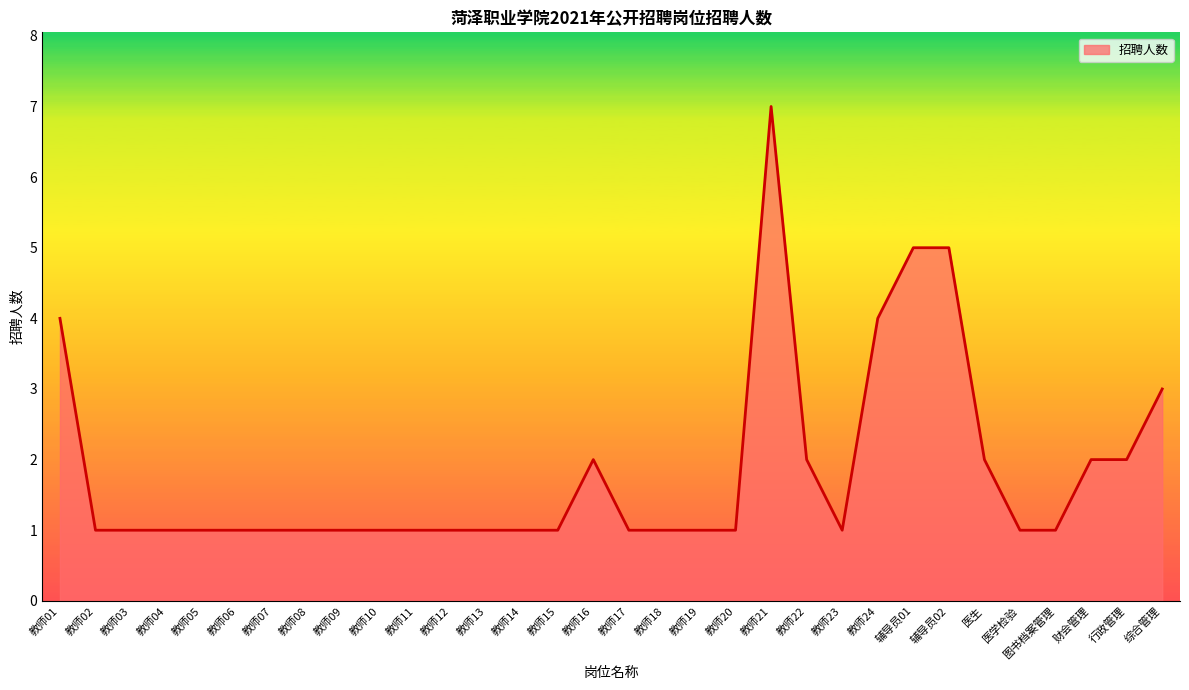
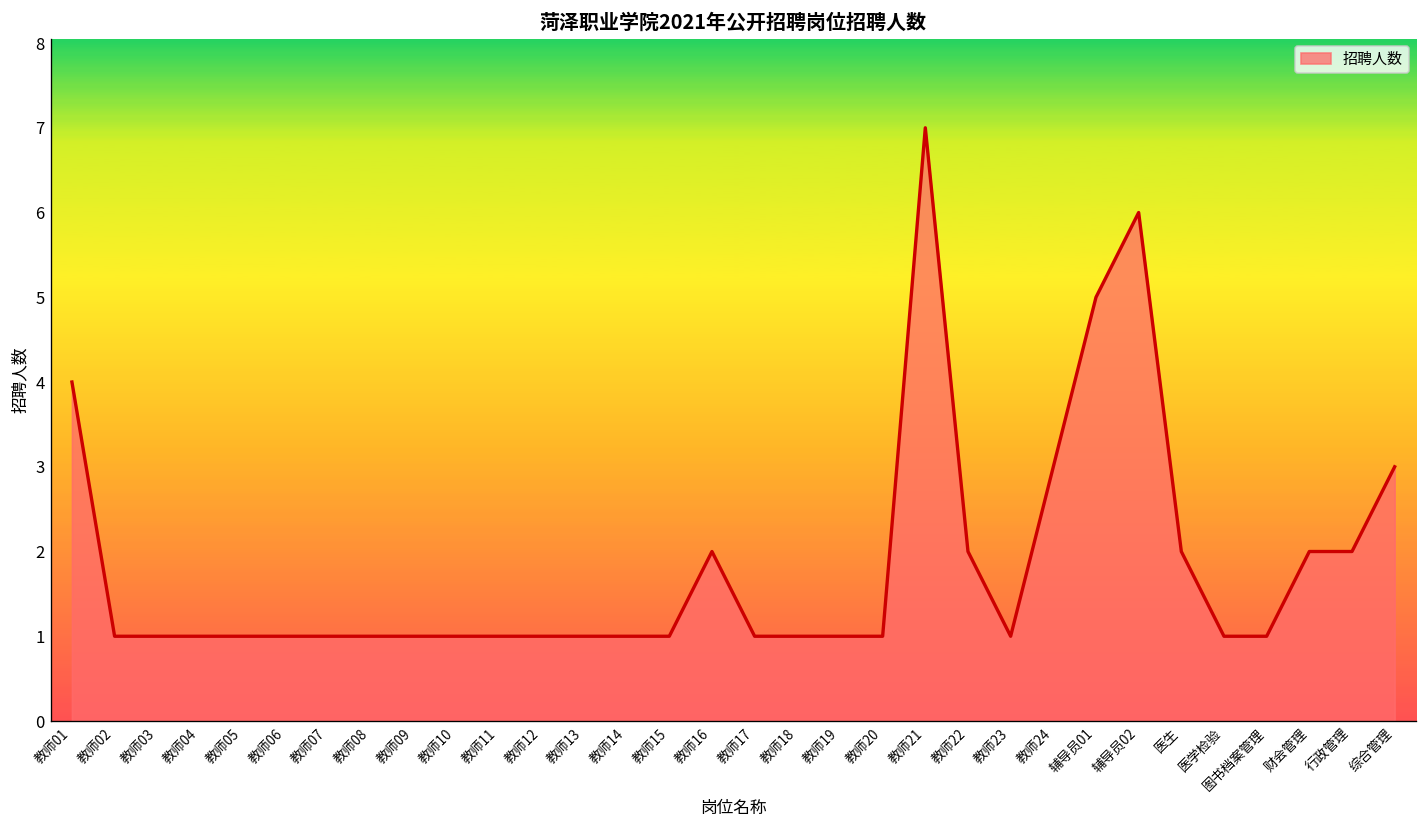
教师24: 4 -> 3
辅导员02: 5 -> 6
